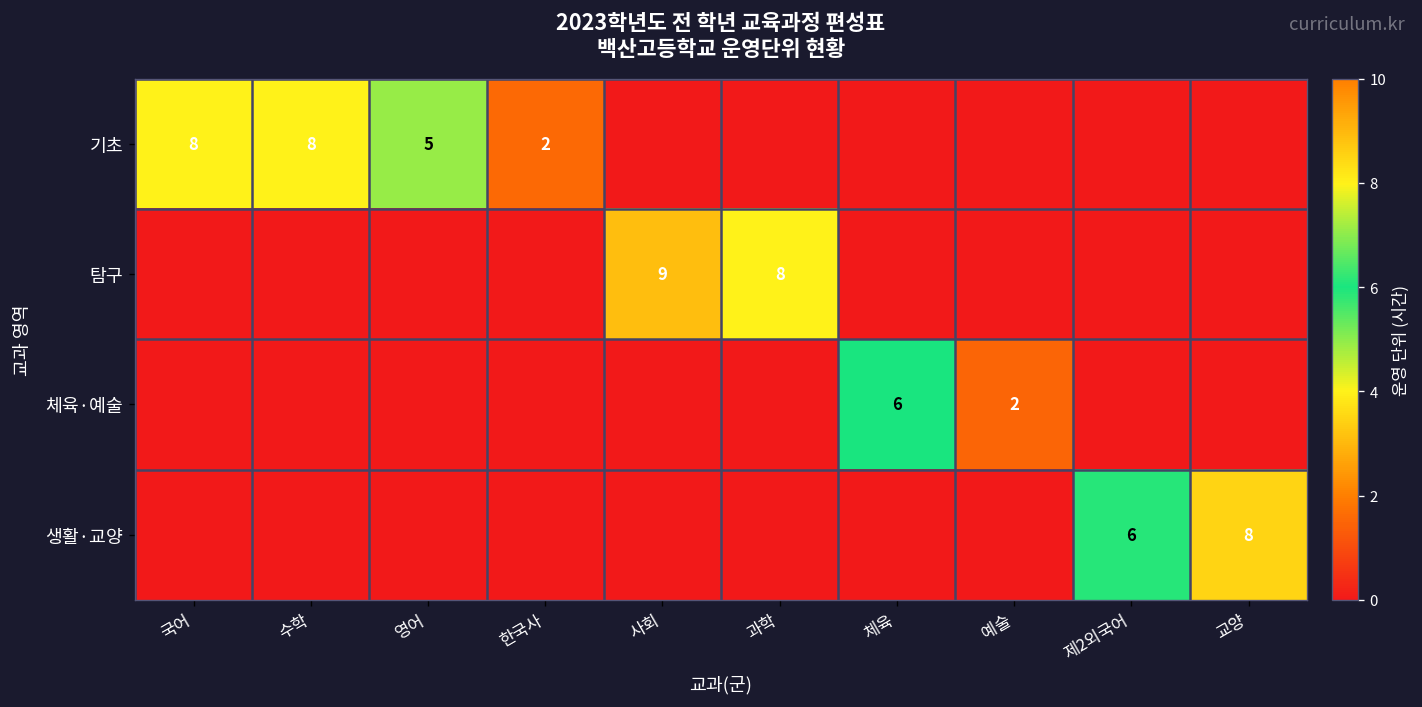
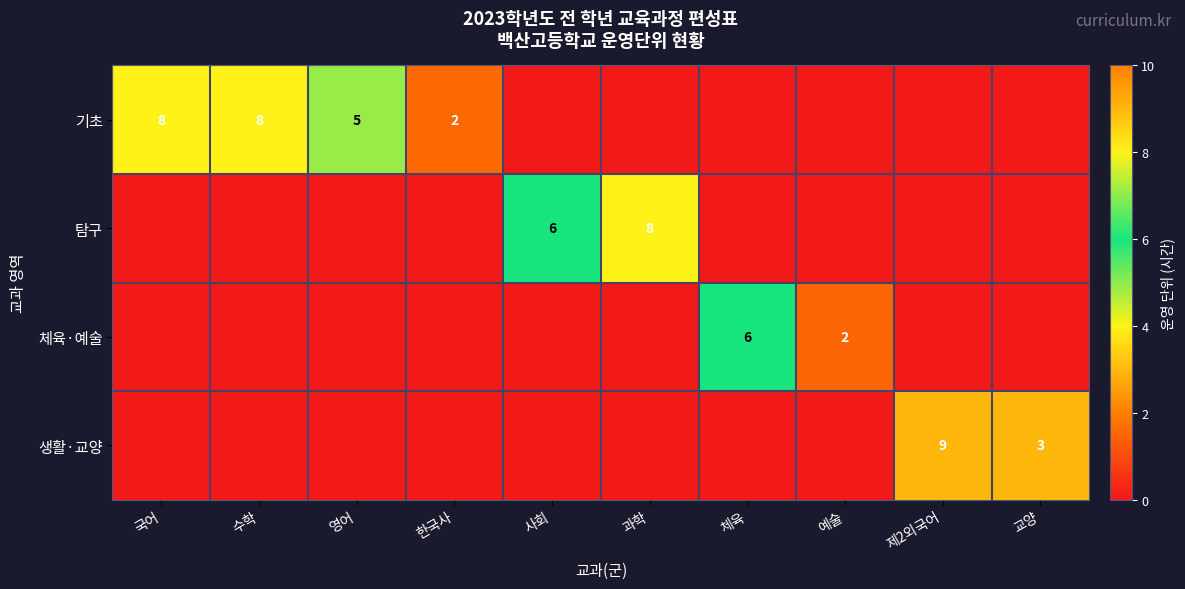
탐구, 사회: 9 -> 6
생활·교양, 제2외국어: 6 -> 9
생활·교양, 교양: 8 -> 3
